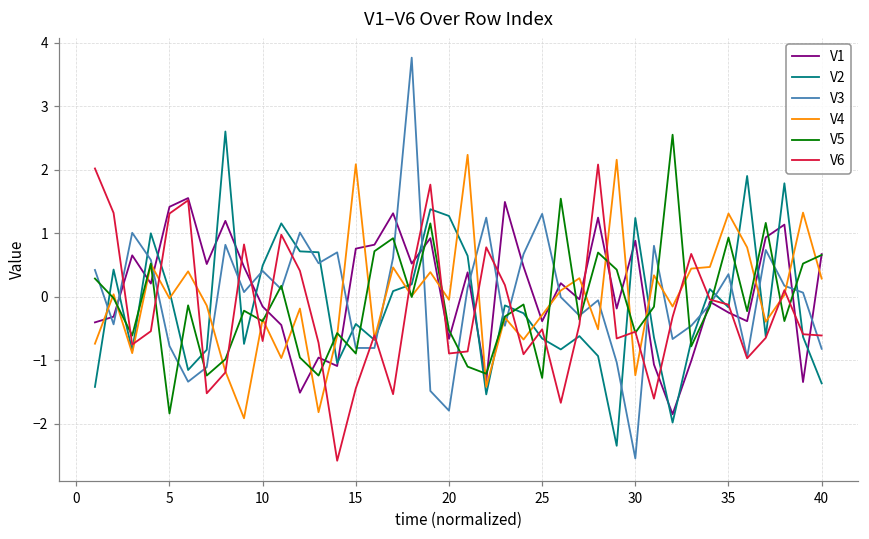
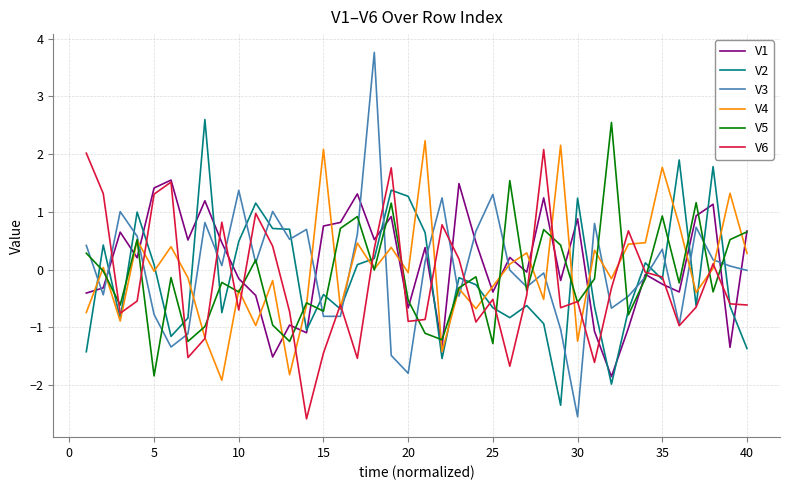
V3, 10: 0.4 -> 1.4
V5, 15: -0.9 -> -0.7
V4, 35: 1.3 -> 1.8
V3, 40: -0.8 -> 0.0
